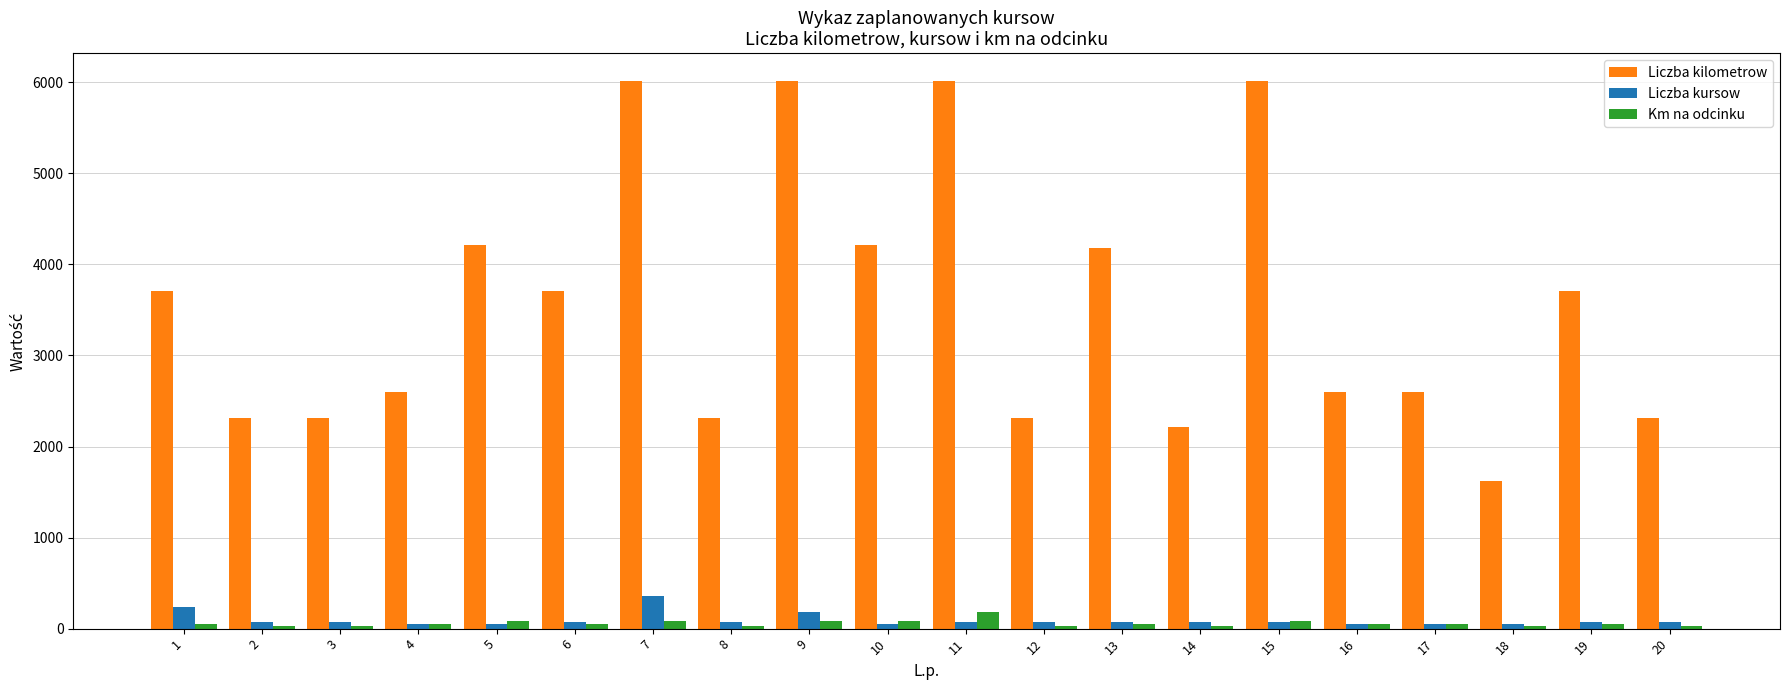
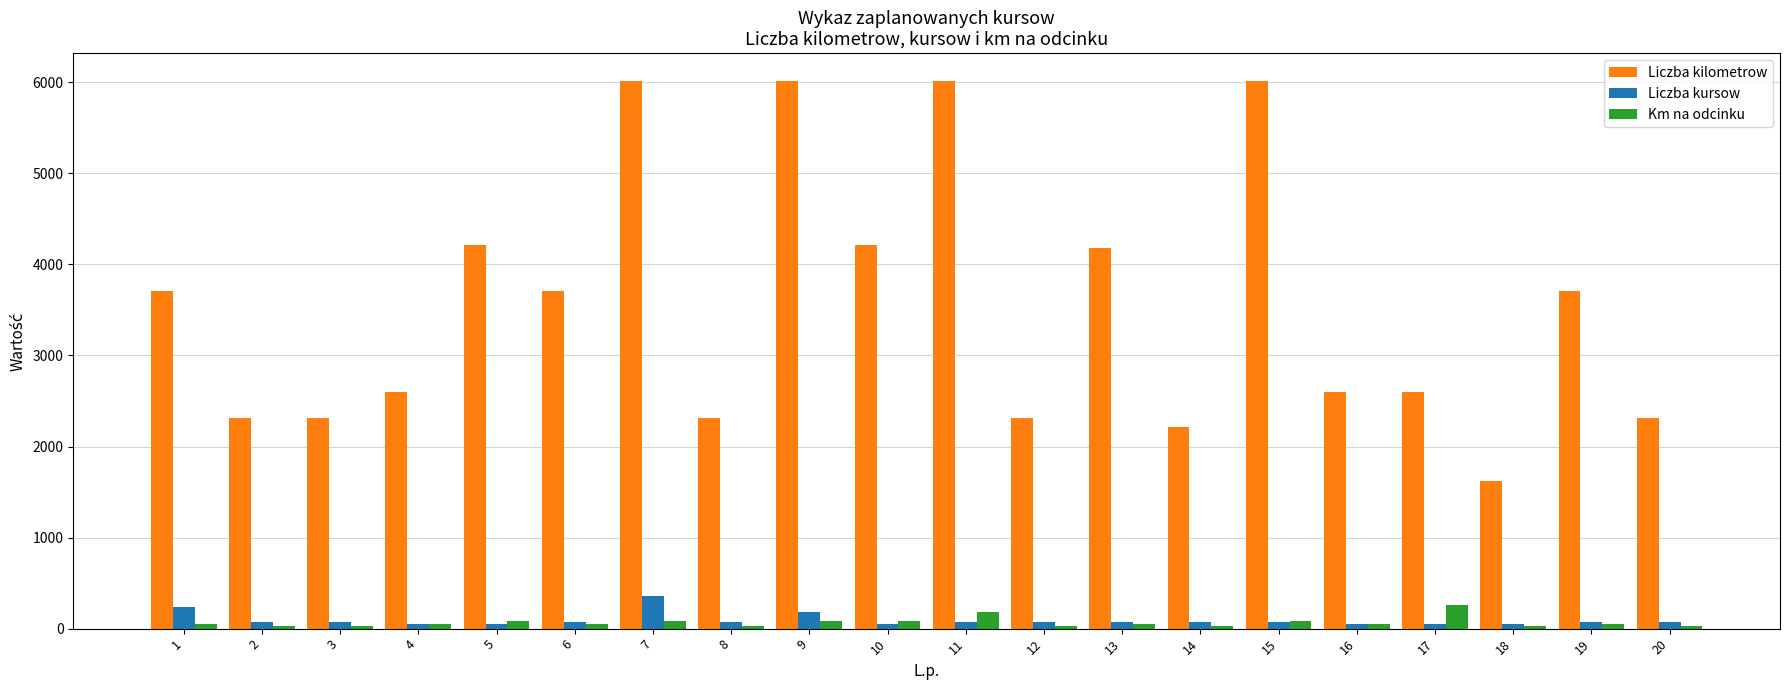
Km na odcinku, 17: 100 -> 300
